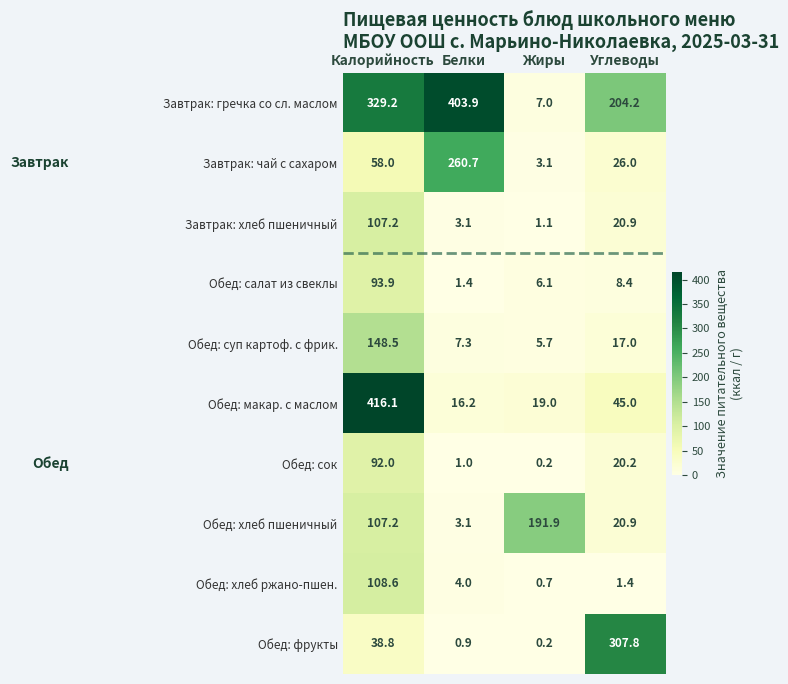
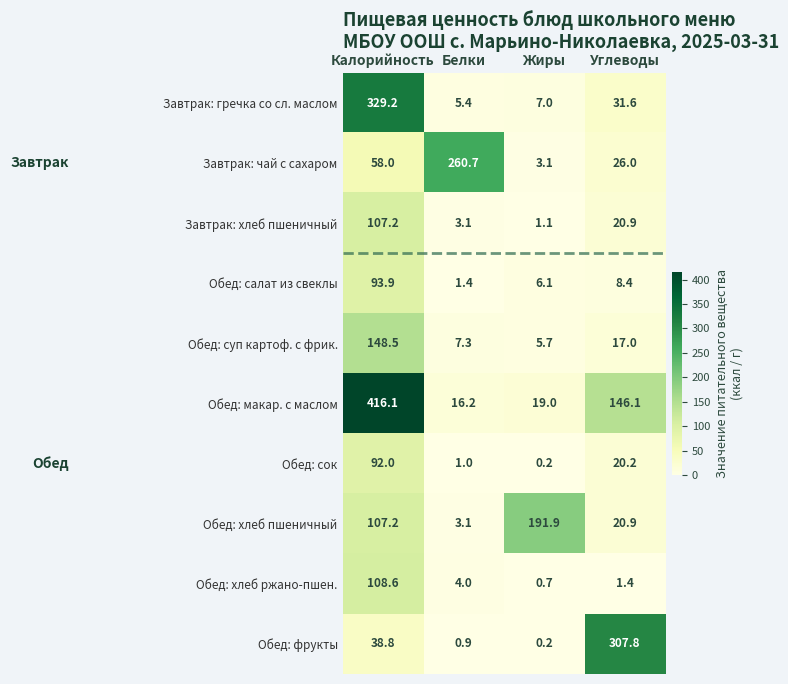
Завтрак: гречка со сл. маслом, Белки: 403.9 -> 5.4
Завтрак: гречка со сл. маслом, Углеводы: 204.2 -> 31.6
Обед: макар. с маслом, Углеводы: 45.0 -> 146.1
